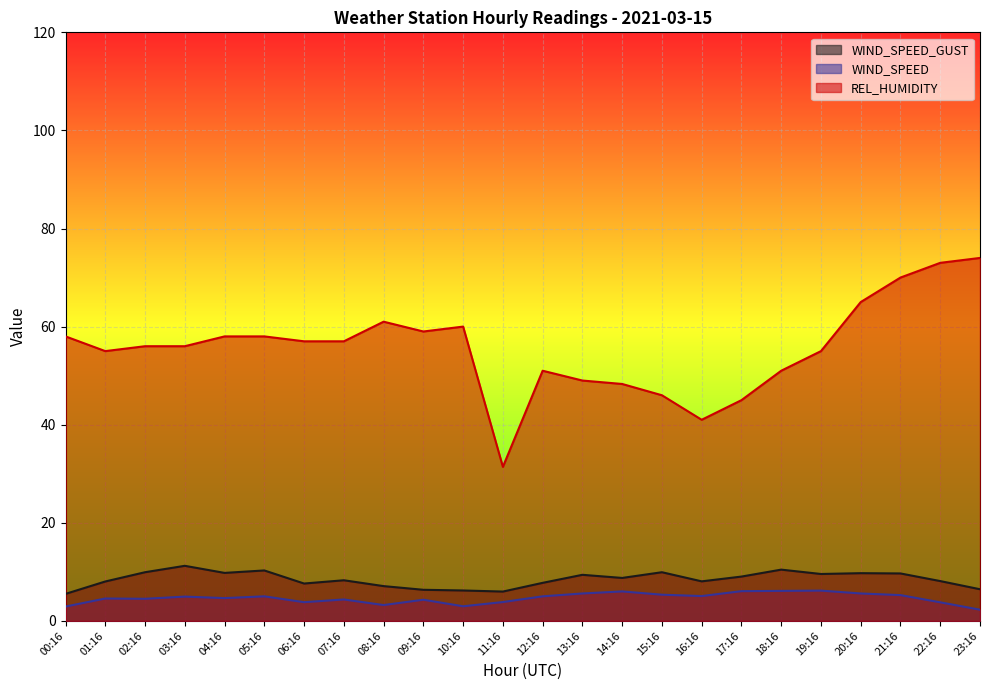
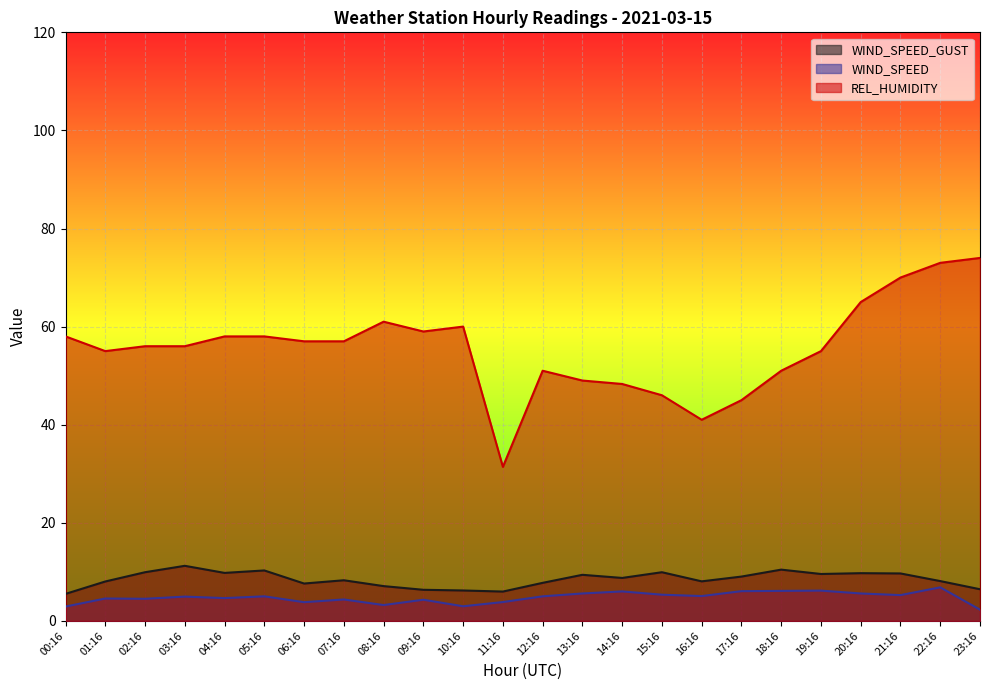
WIND_SPEED, 22:16: 4 -> 7
